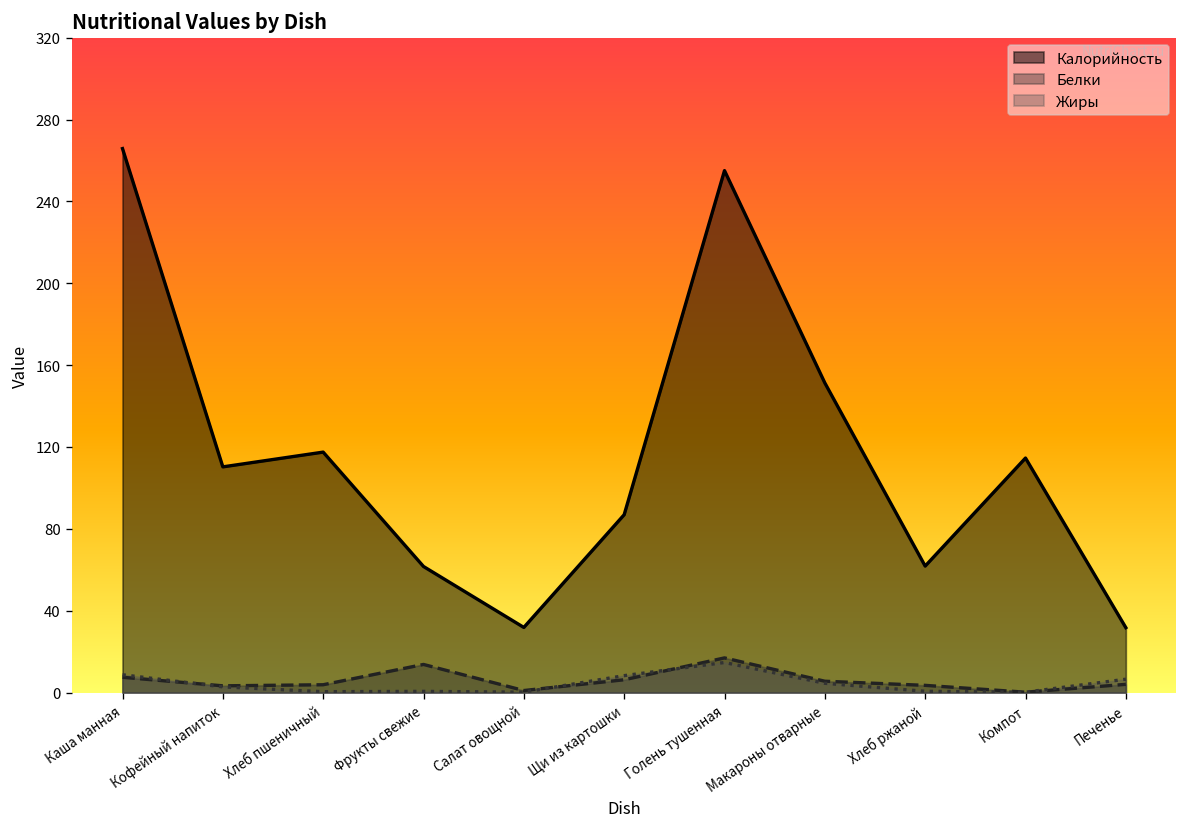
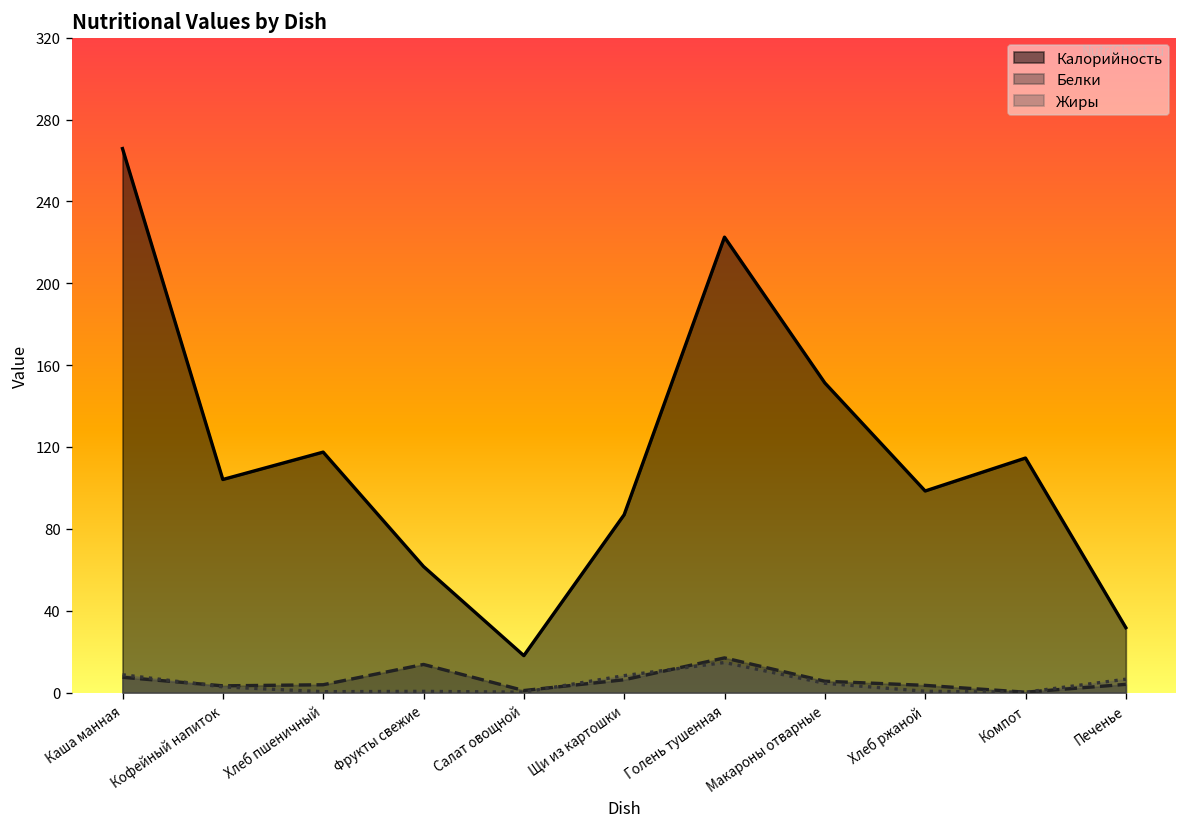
Калорийность, Кофейный напиток: 110 -> 104
Калорийность, Салат овощной: 32 -> 18
Калорийность, Голень тушенная: 255 -> 223
Калорийность, Хлеб ржаной: 62 -> 99
